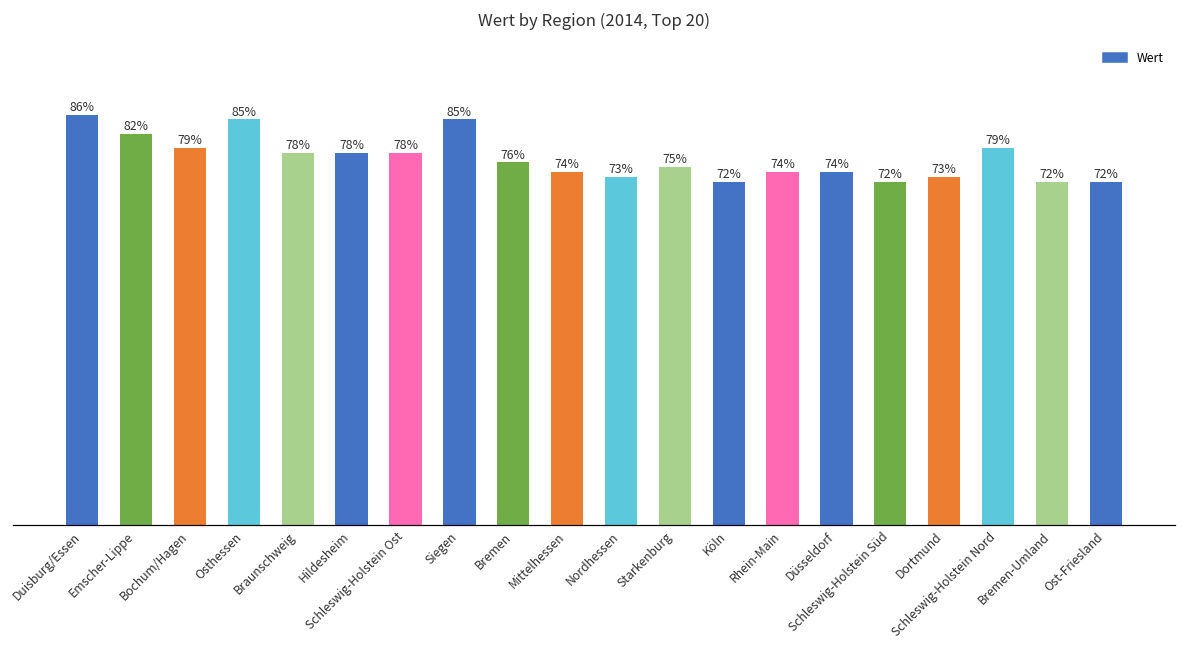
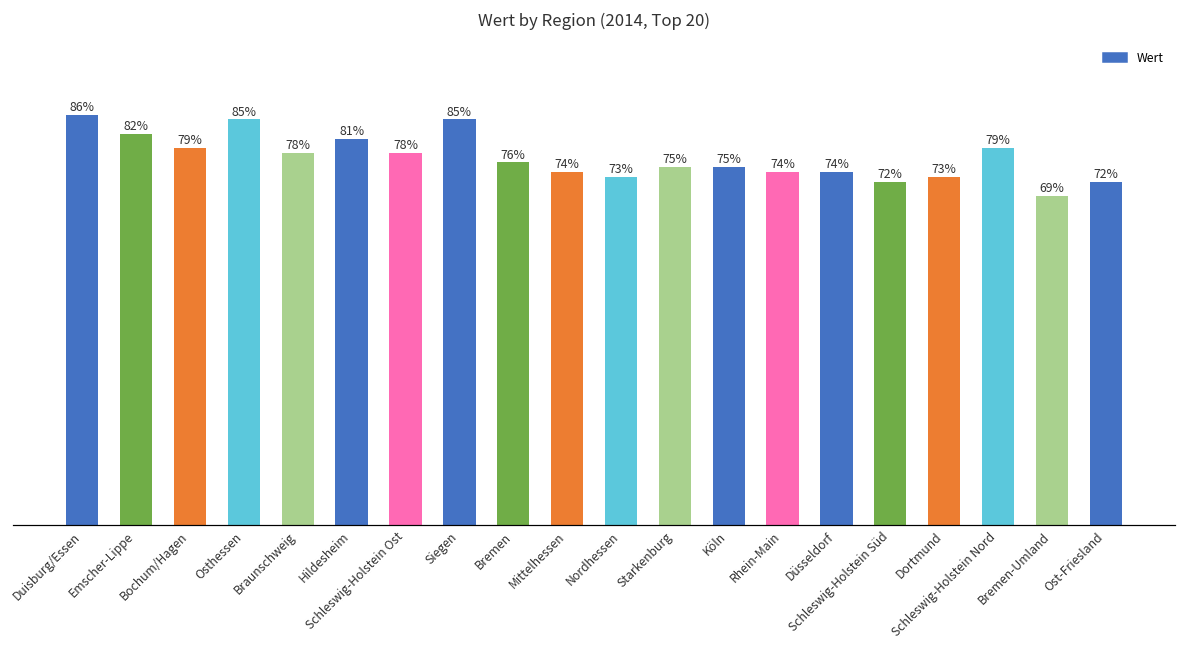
Hildesheim: 78% -> 81%
Köln: 72% -> 75%
Bremen-Umland: 72% -> 69%
